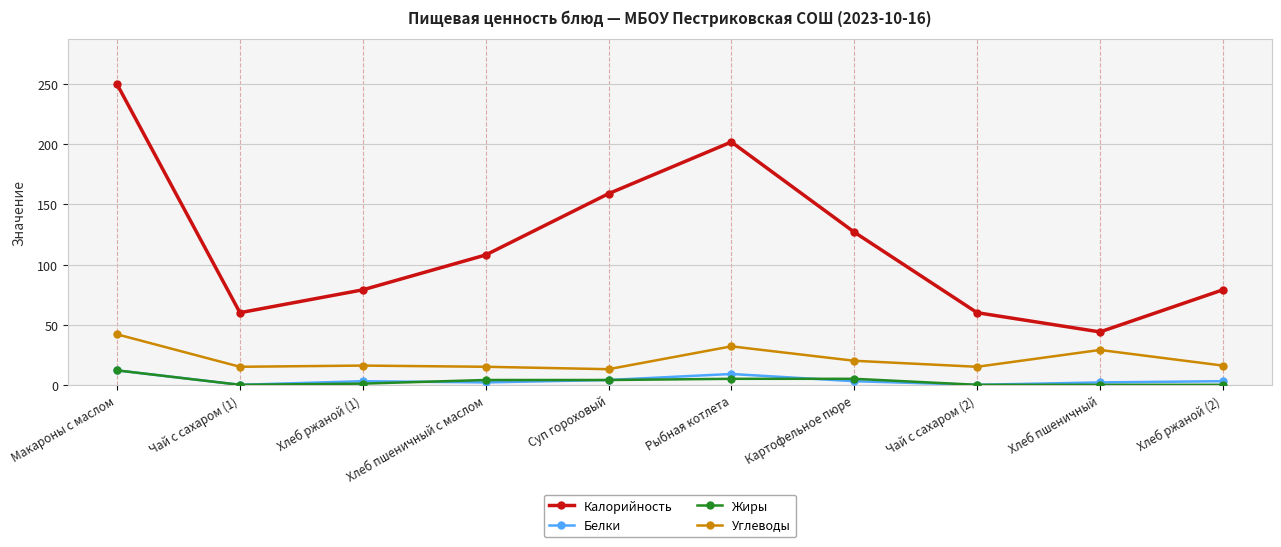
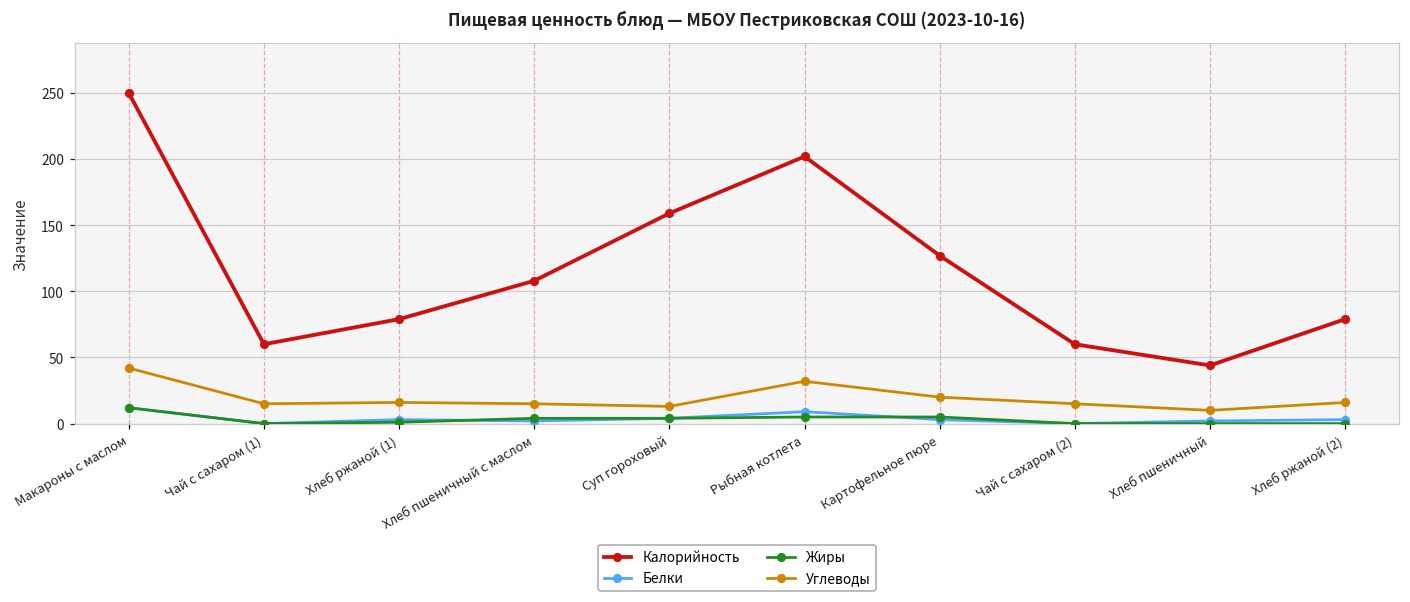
Углеводы, Хлеб пшеничный: 29 -> 10
